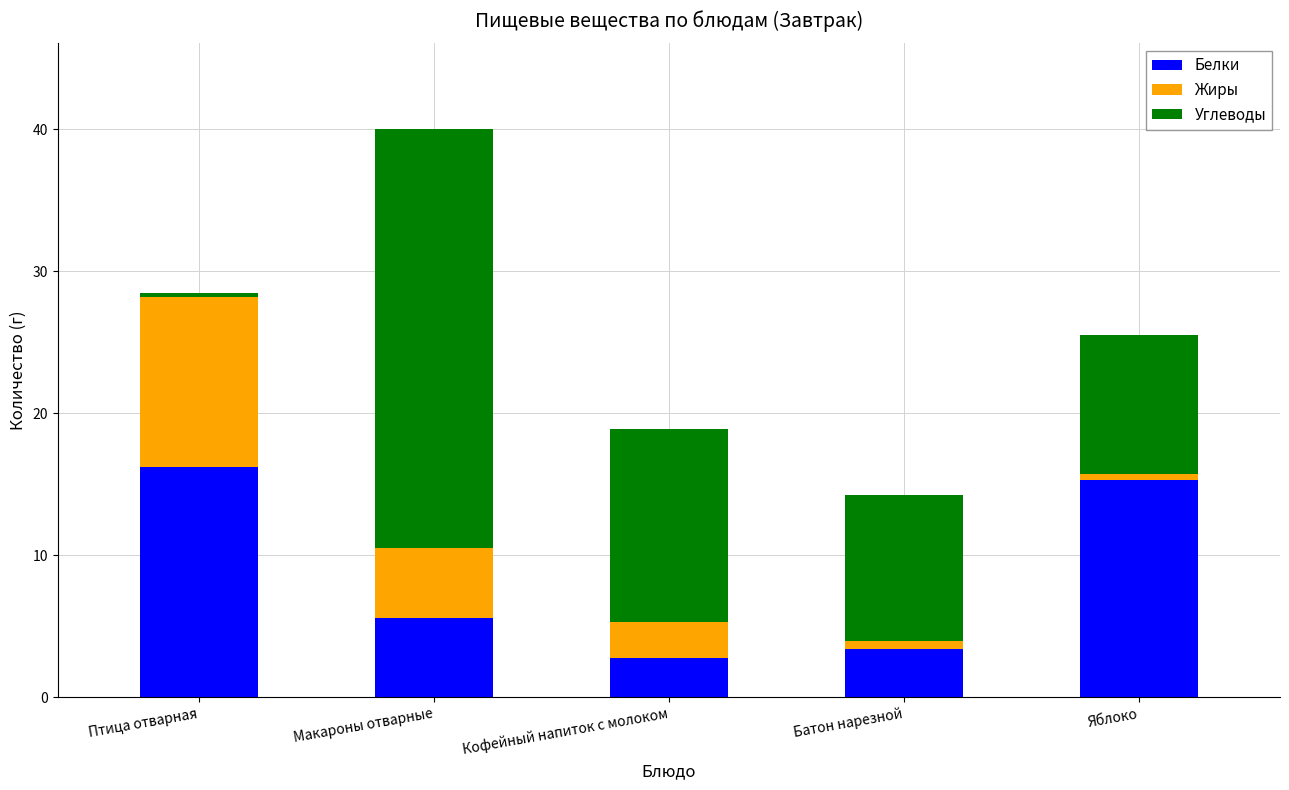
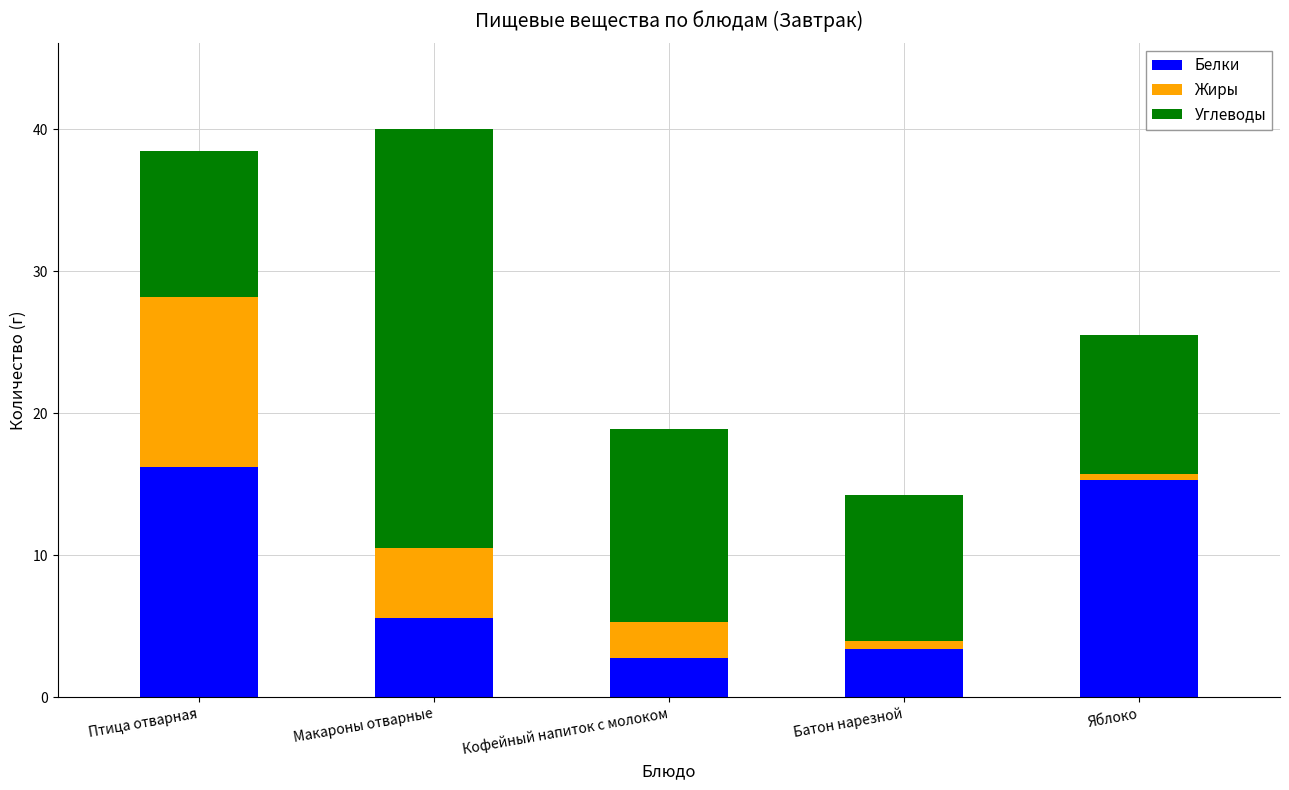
Углеводы, Птица отварная: 0.3 -> 10.3
